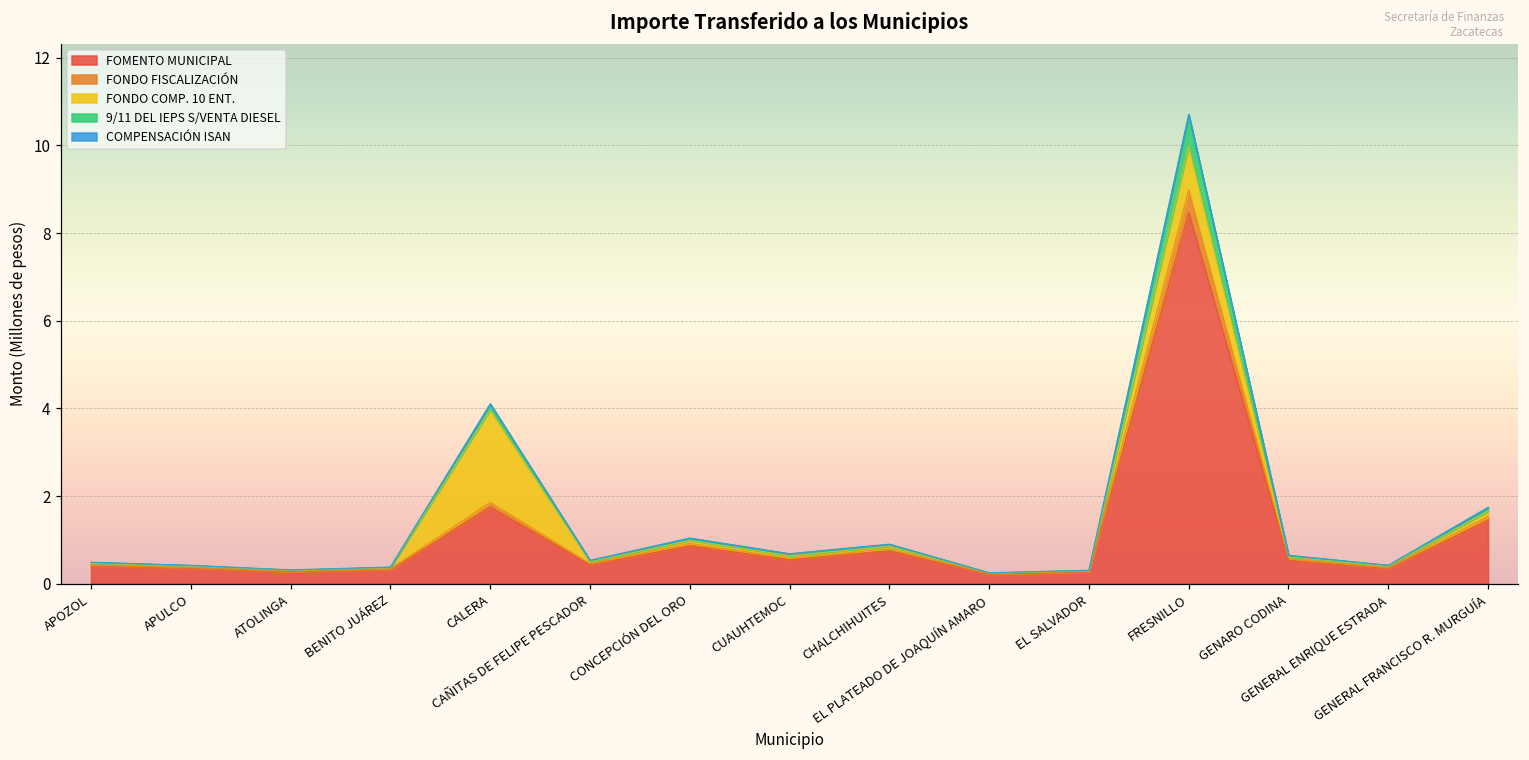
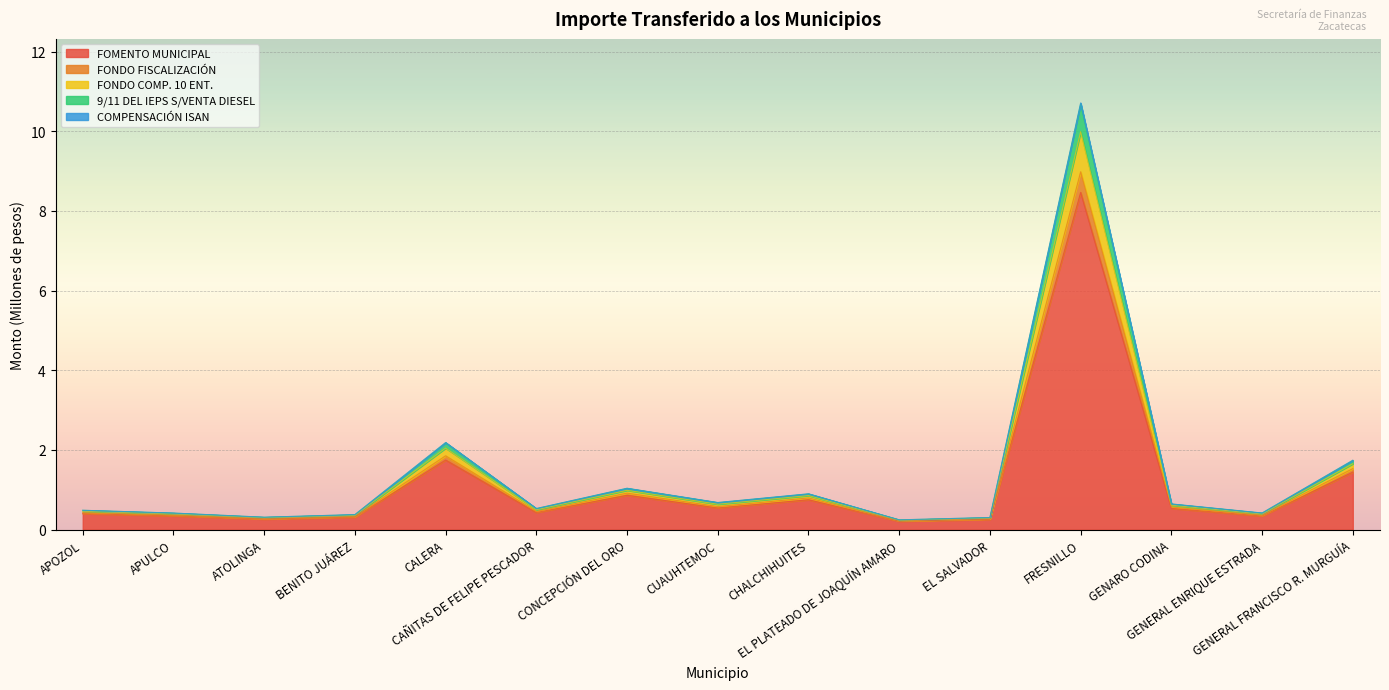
FONDO COMP. 10 ENT., CALERA: 2.1 -> 0.2
